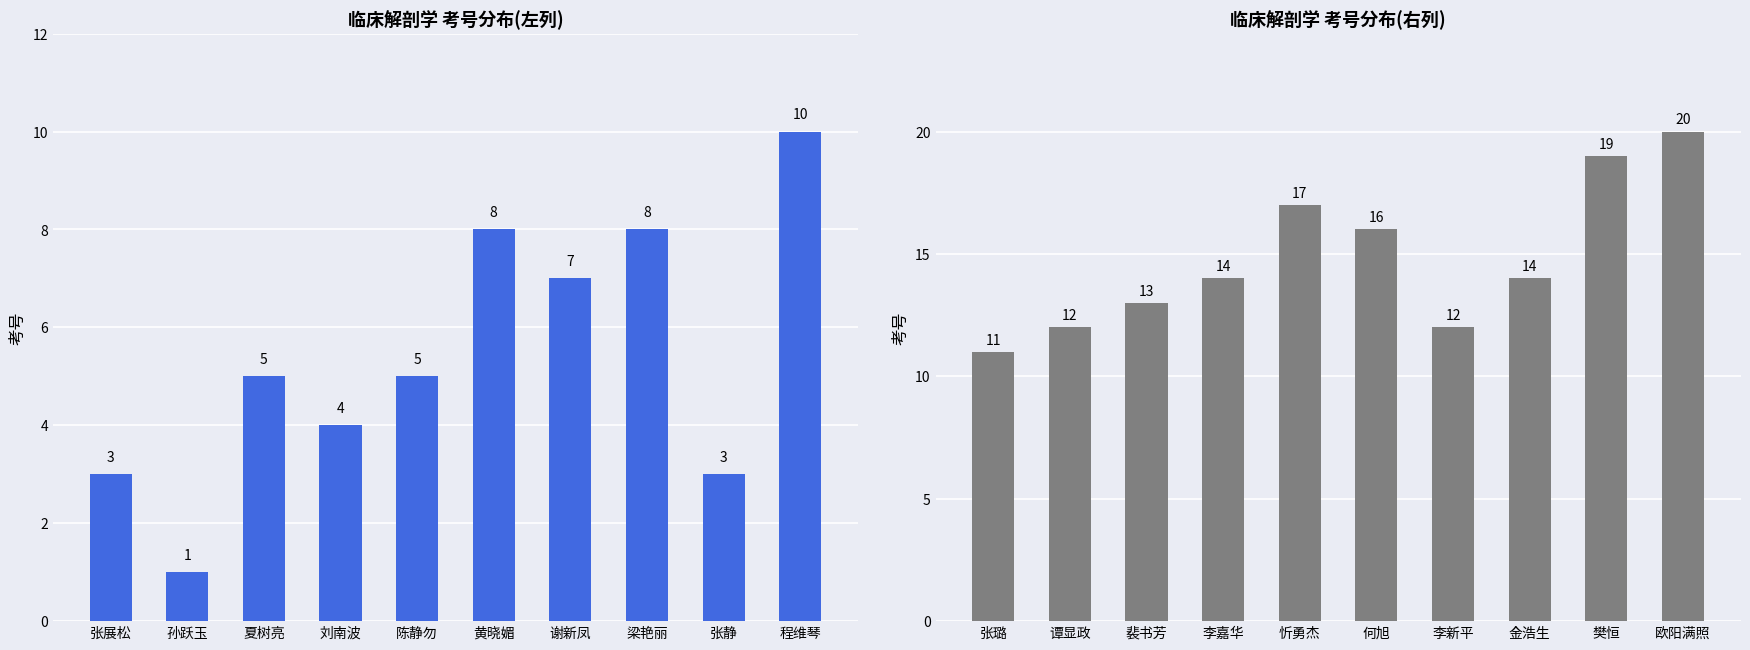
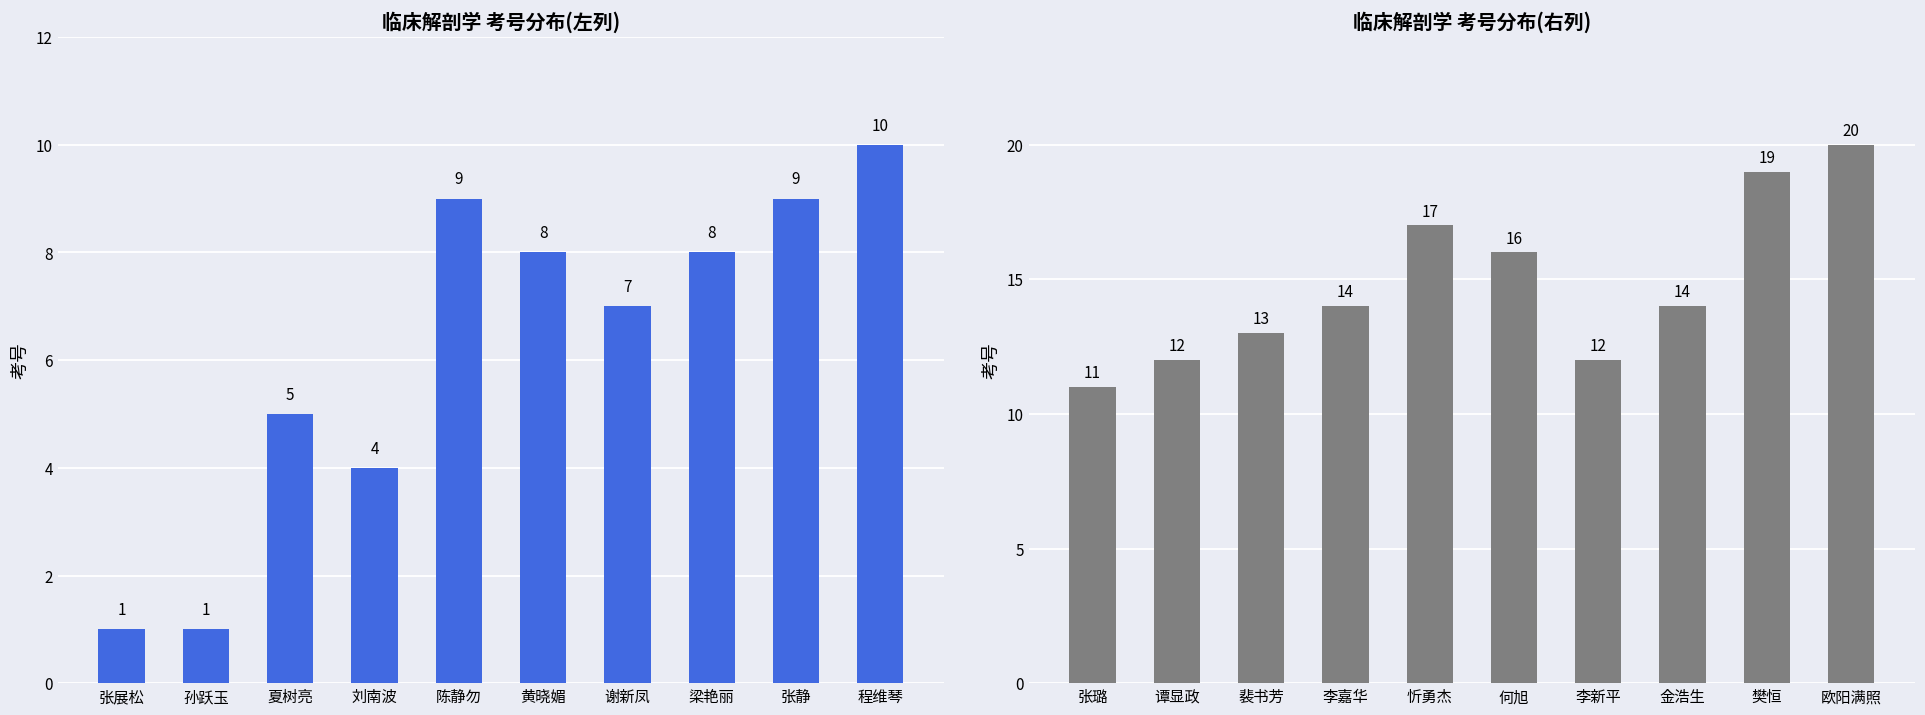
临床解剖学 考号分布(左列), 张展松: 3 -> 1
临床解剖学 考号分布(左列), 陈静勿: 5 -> 9
临床解剖学 考号分布(左列), 张静: 3 -> 9
